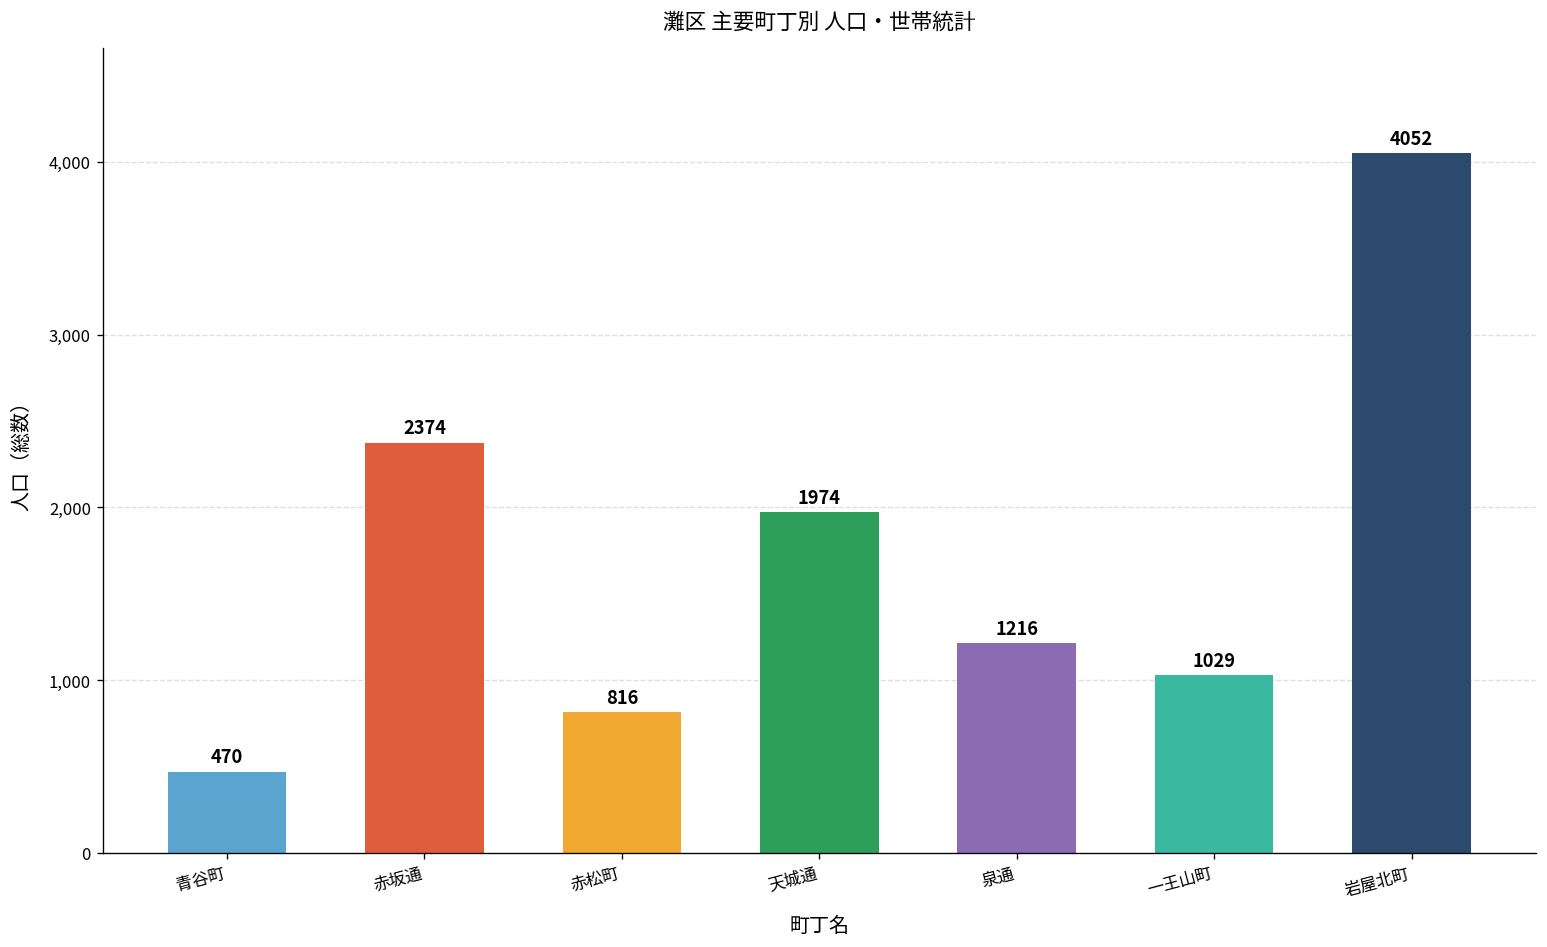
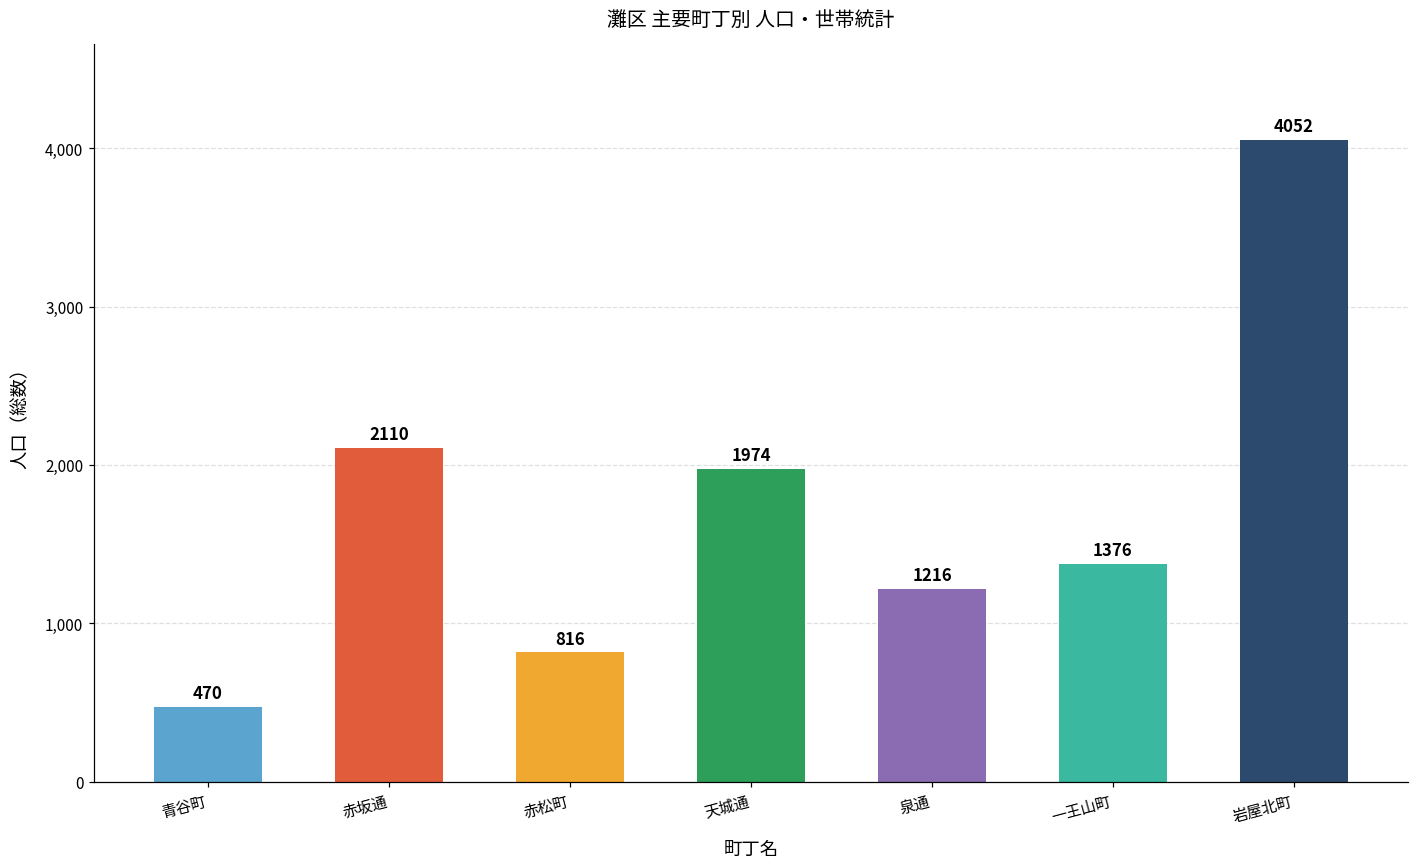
赤坂通: 2374 -> 2110
一王山町: 1029 -> 1376
